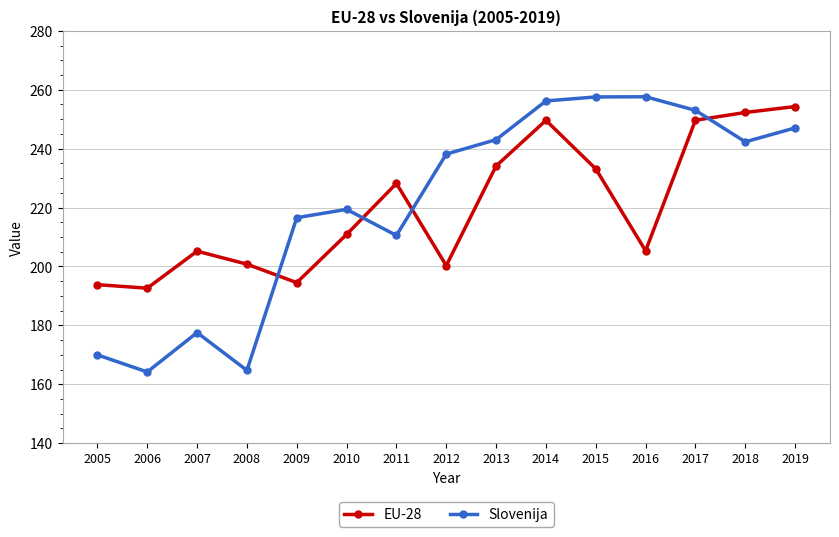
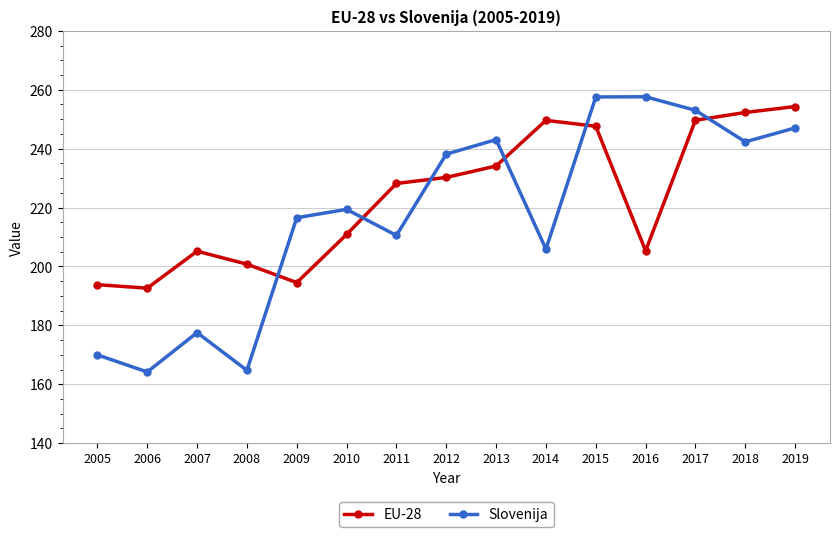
EU-28, 2012: 200 -> 230
Slovenija, 2014: 256 -> 206
EU-28, 2015: 233 -> 248
